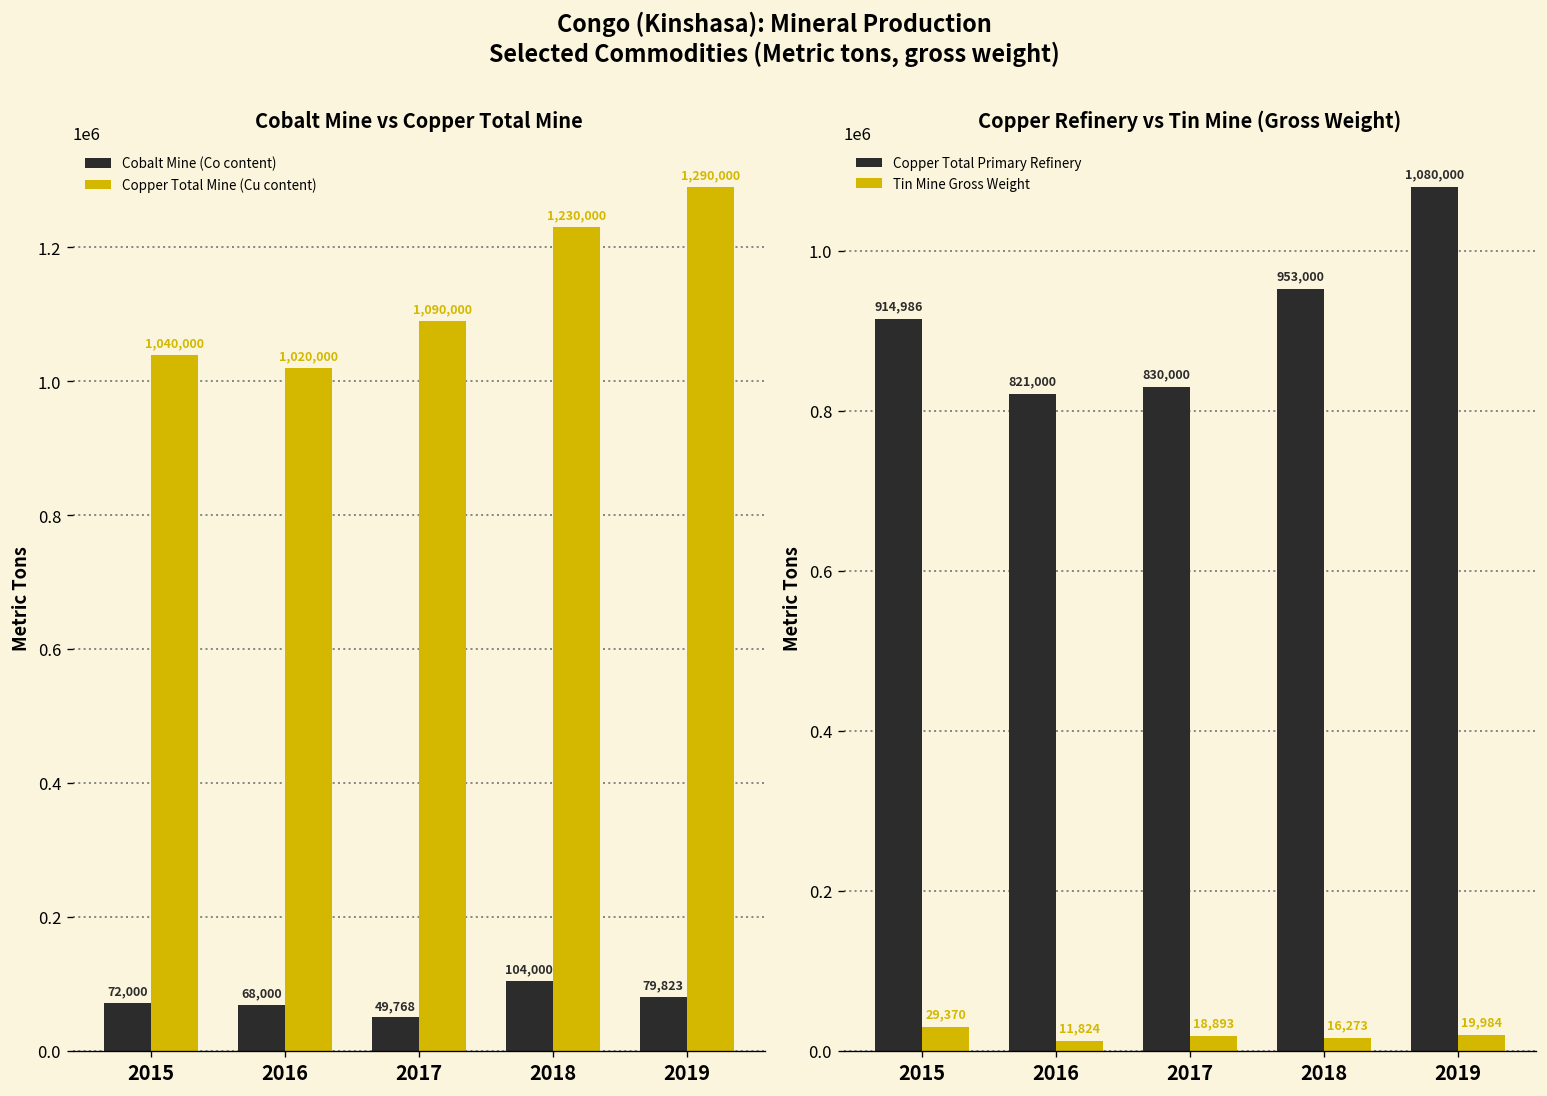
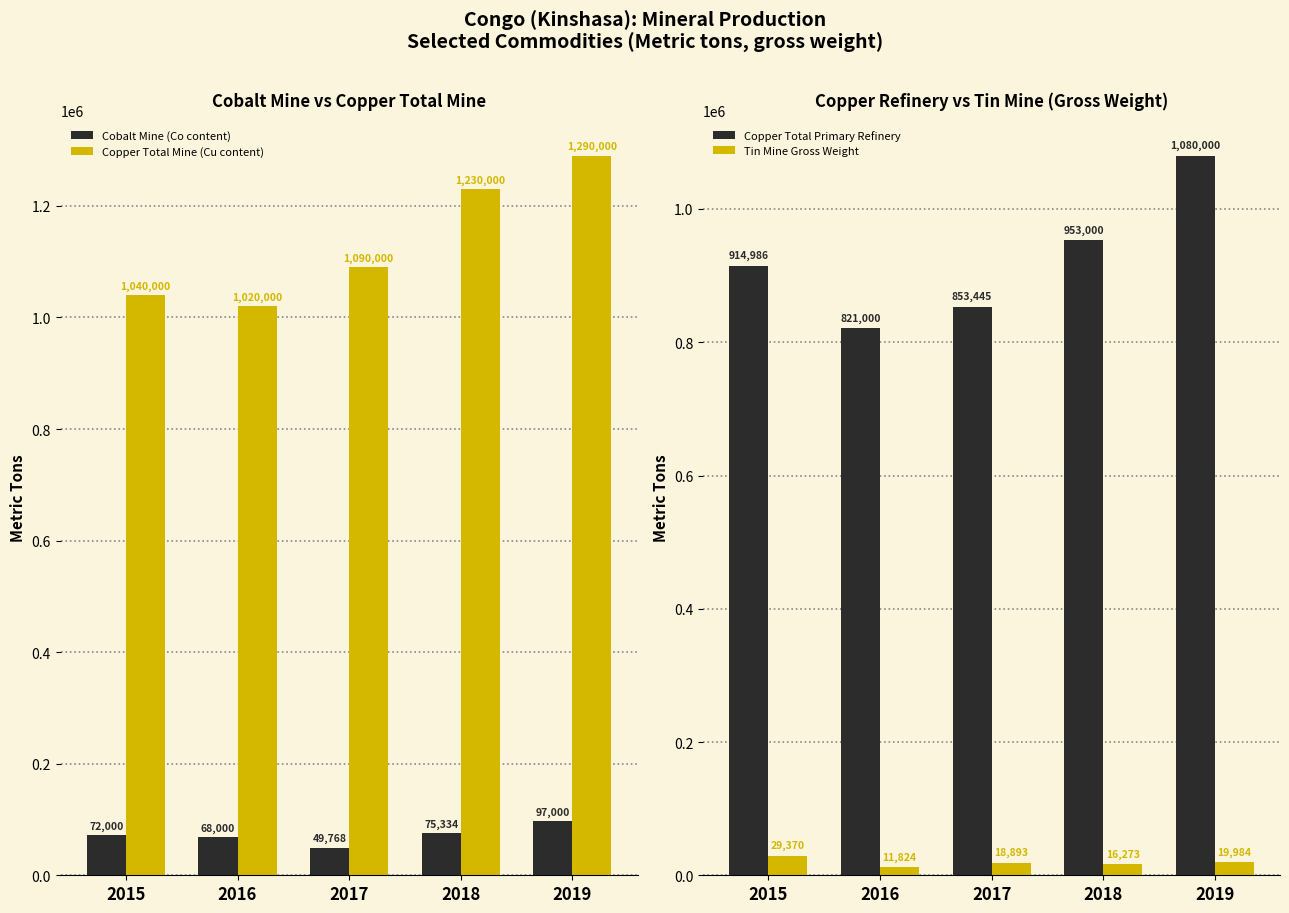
Cobalt Mine vs Copper Total Mine, Cobalt Mine (Co content), 2018: 104,000 -> 75,334
Cobalt Mine vs Copper Total Mine, Cobalt Mine (Co content), 2019: 79,823 -> 97,000
Copper Refinery vs Tin Mine (Gross Weight), Copper Total Primary Refinery, 2017: 830,000 -> 853,445
